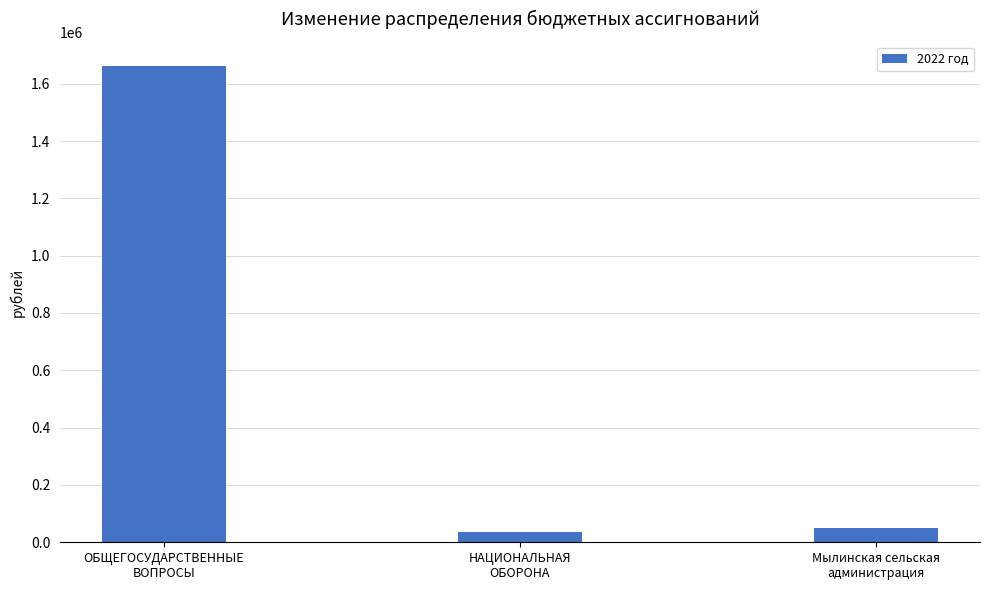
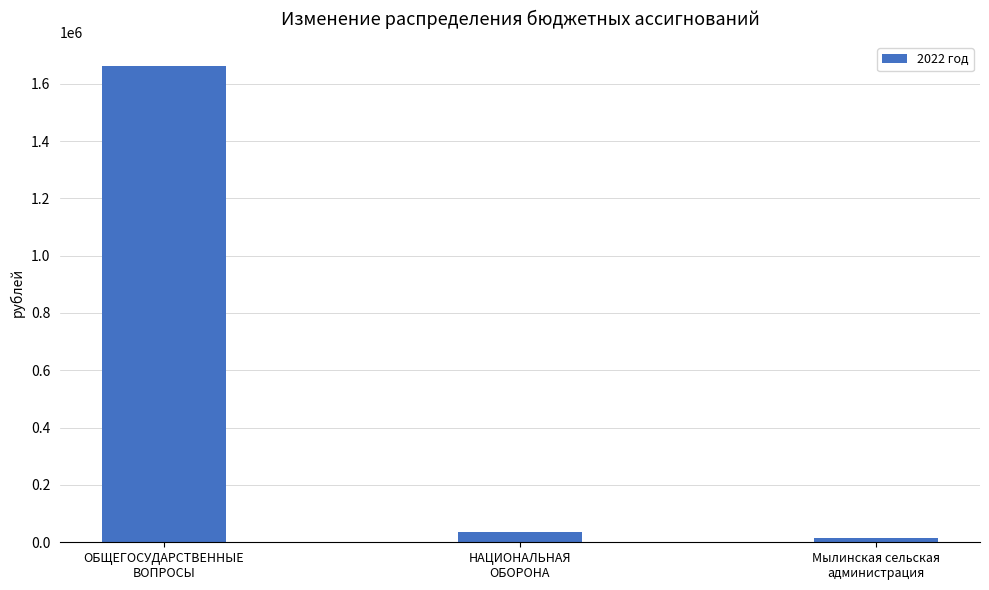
Мылинская сельская администрация: 50000 -> 20000
